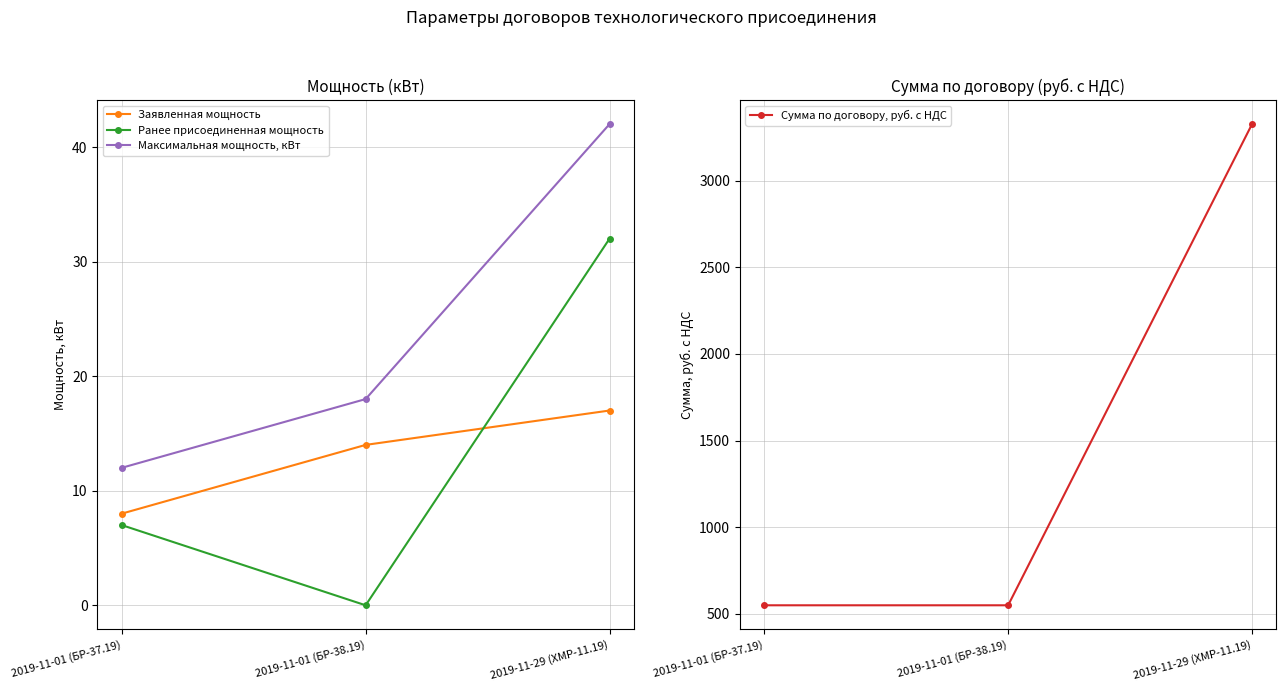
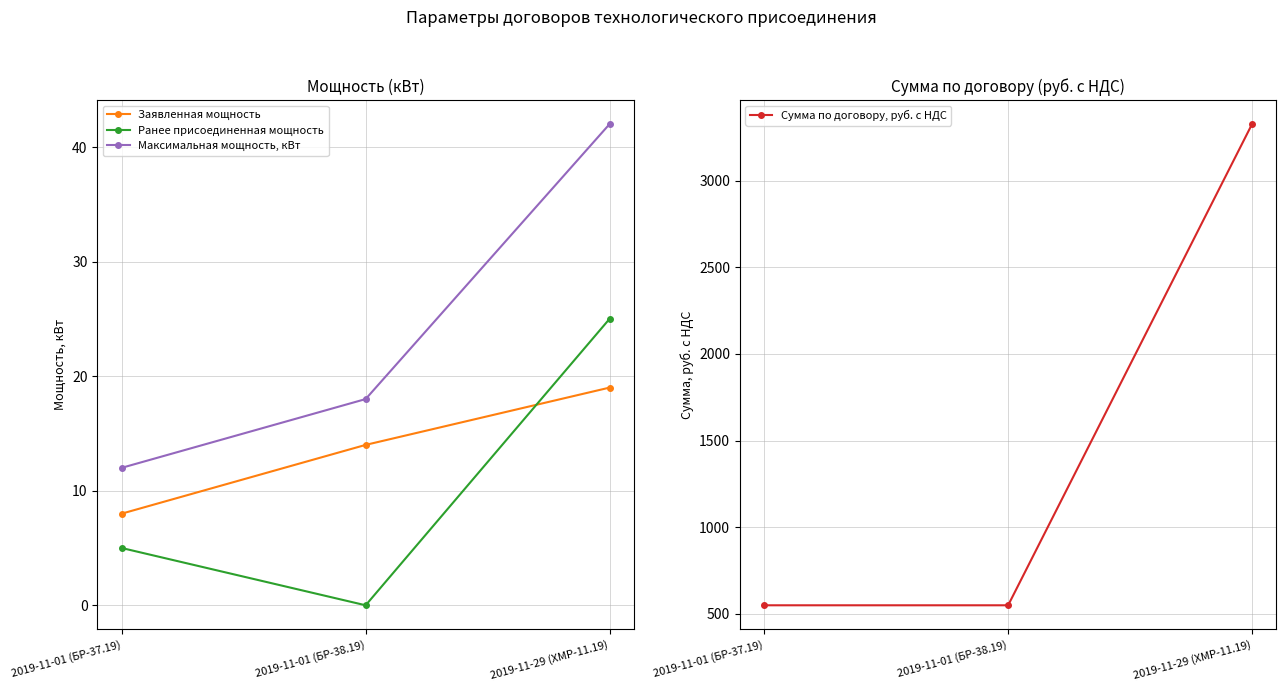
Мощность (кВт), Ранее присоединенная мощность, 2019-11-01 (БР-37.19): 7 -> 5
Мощность (кВт), Заявленная мощность, 2019-11-29 (ХМР-11.19): 17 -> 19
Мощность (кВт), Ранее присоединенная мощность, 2019-11-29 (ХМР-11.19): 32 -> 25
